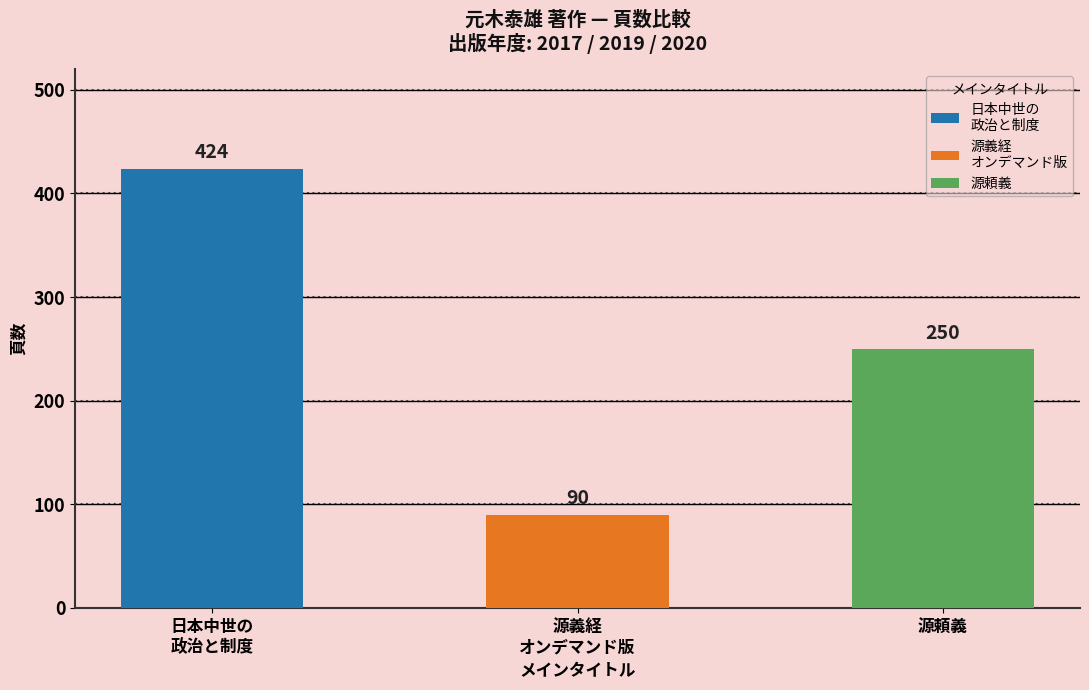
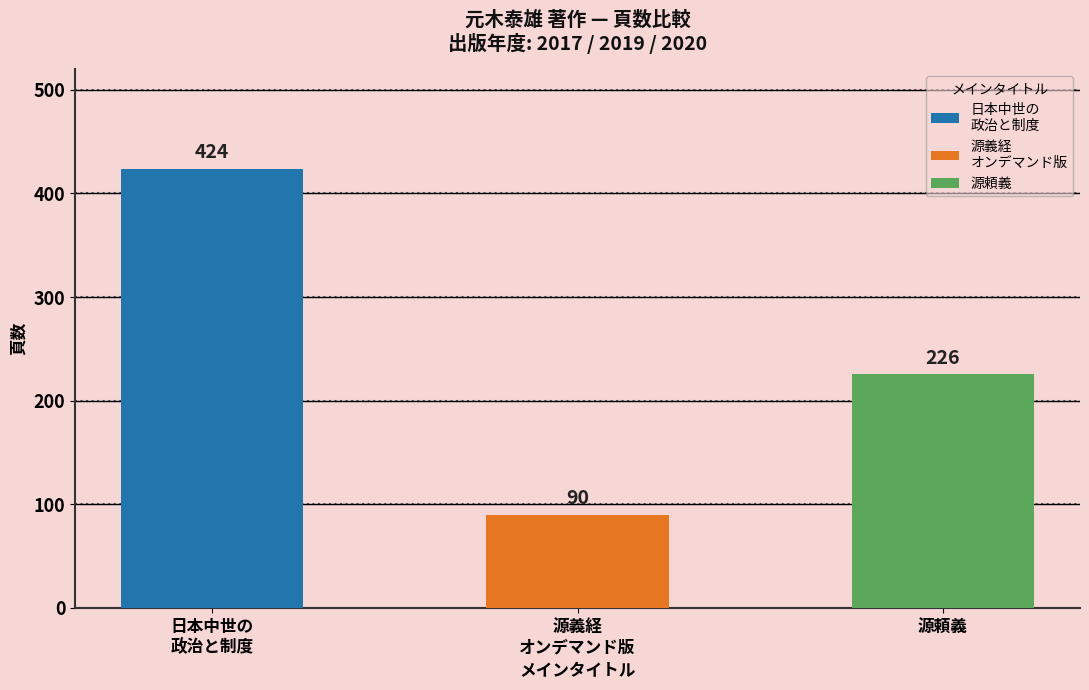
源頼義: 250 -> 226
